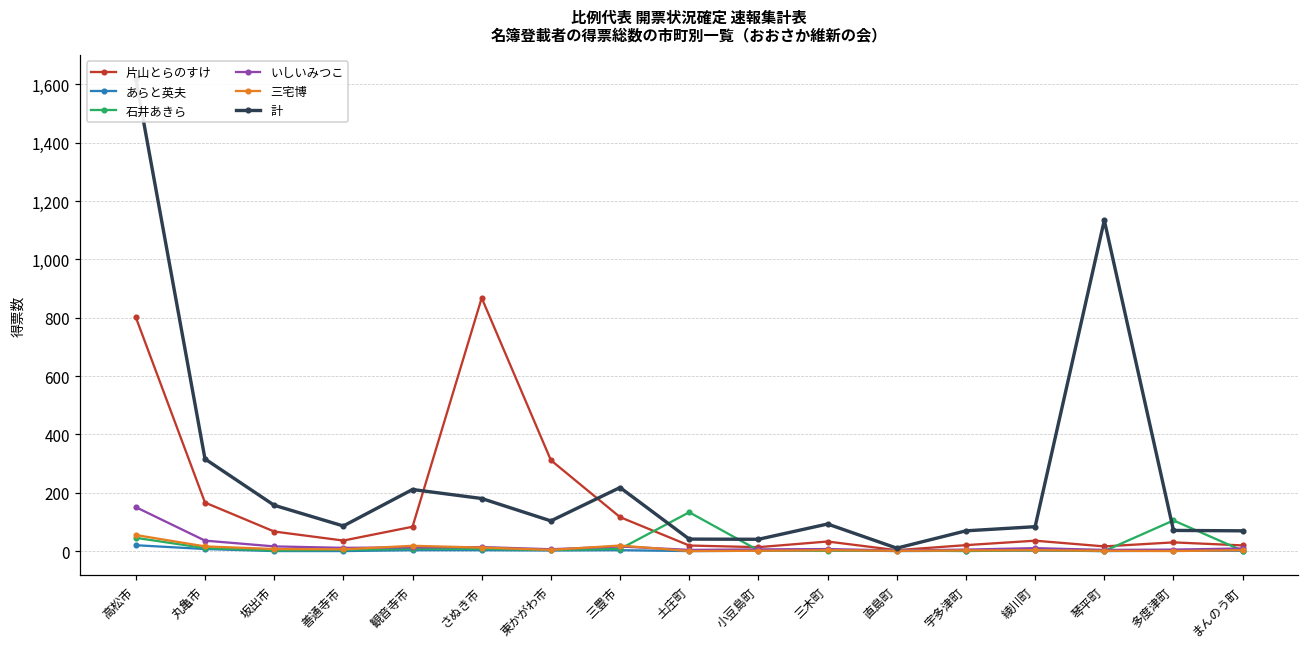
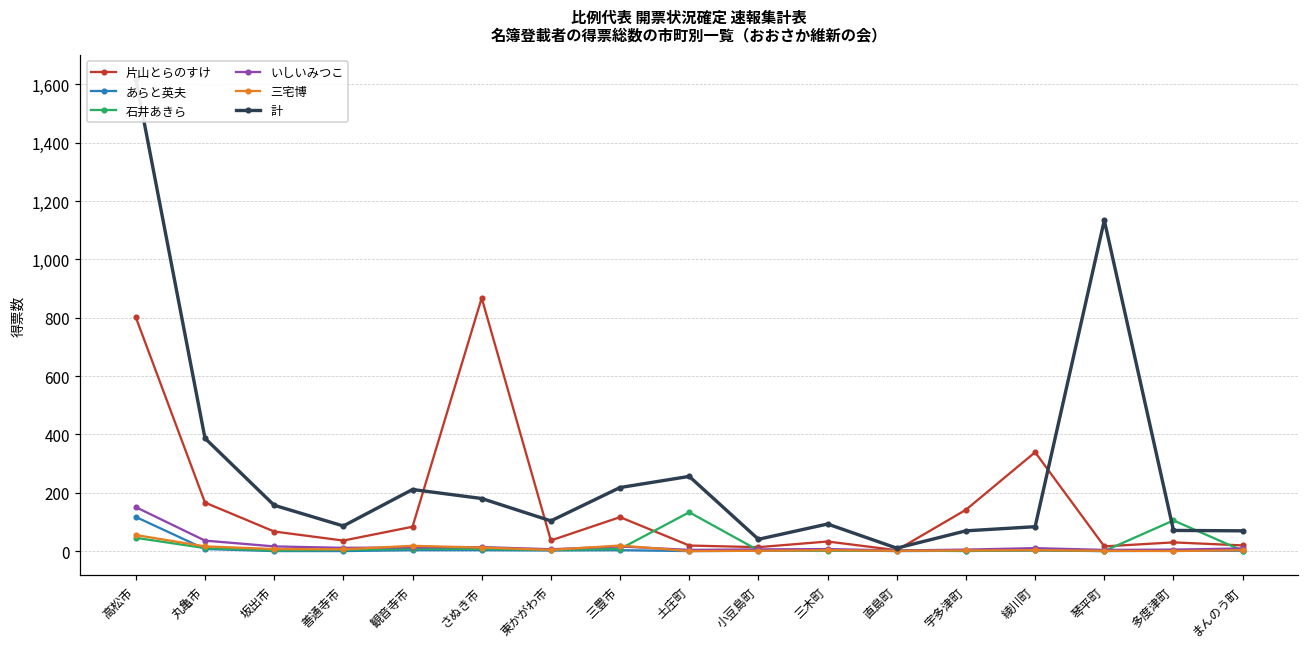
あらと英夫, 高松市: 20 -> 120
計, 丸亀市: 320 -> 390
片山とらのすけ, 東かがわ市: 310 -> 40
計, 土庄町: 40 -> 260
片山とらのすけ, 宇多津町: 20 -> 140
片山とらのすけ, 綾川町: 40 -> 340
